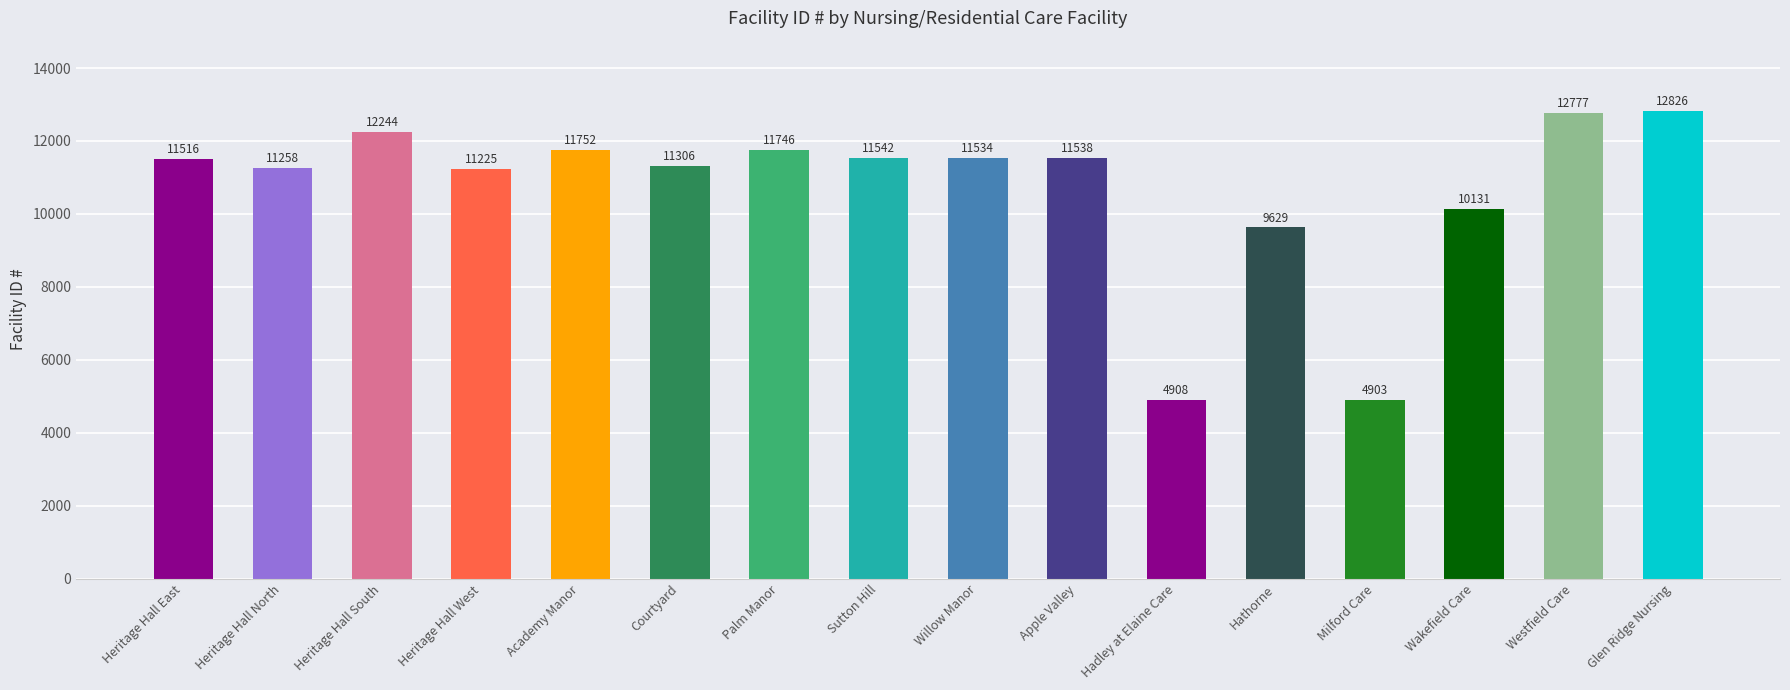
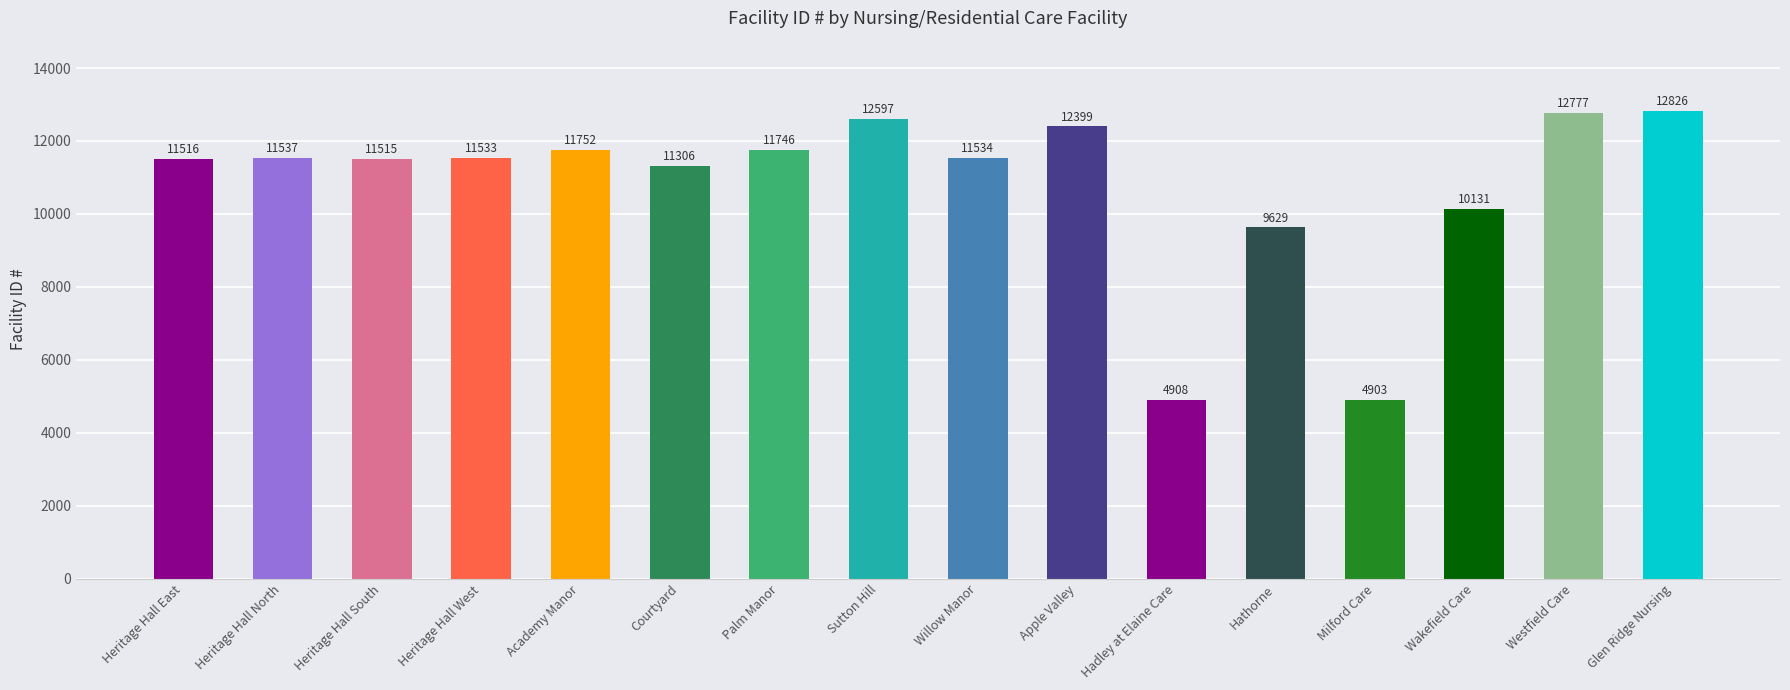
Heritage Hall North: 11258 -> 11537
Heritage Hall South: 12244 -> 11515
Heritage Hall West: 11225 -> 11533
Sutton Hill: 11542 -> 12597
Apple Valley: 11538 -> 12399
